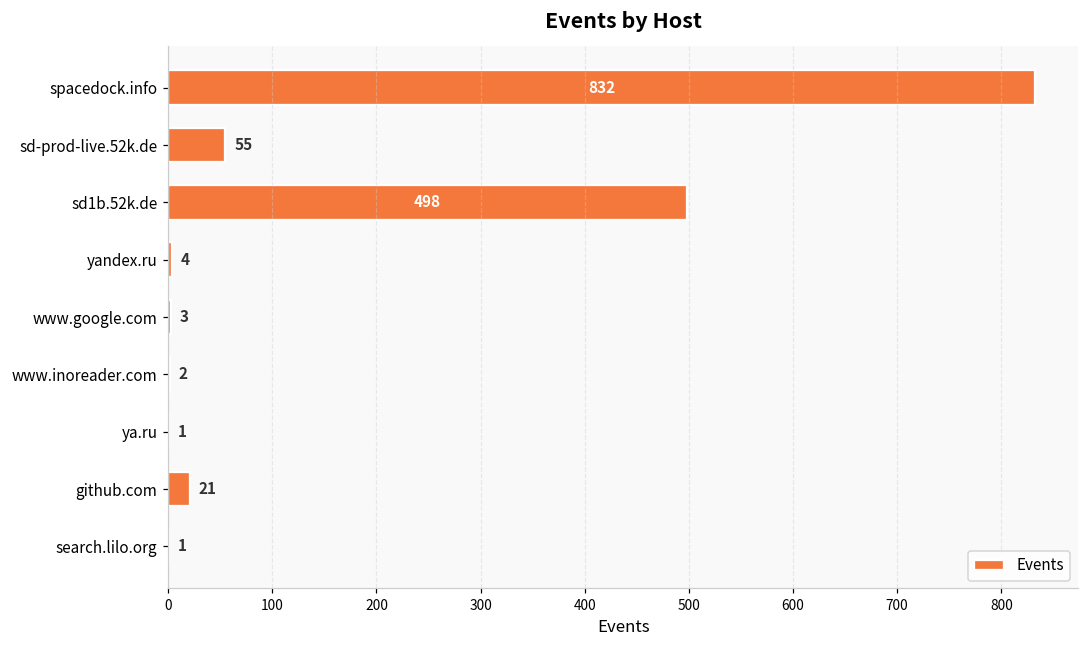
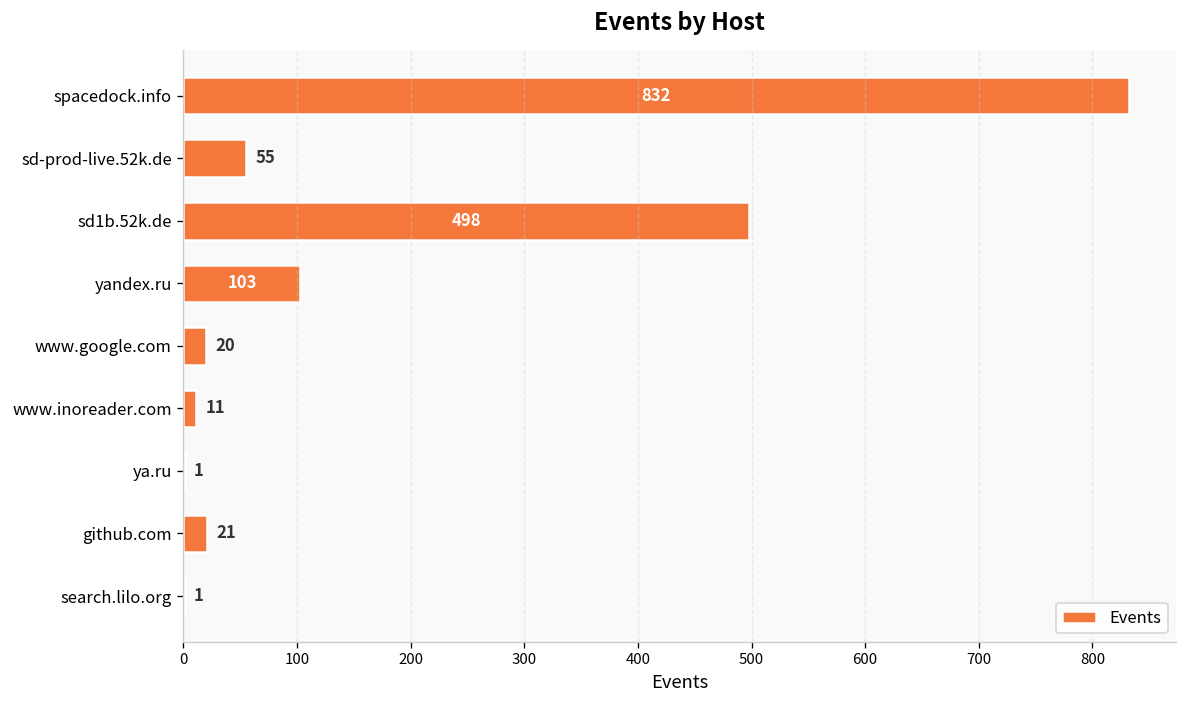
yandex.ru: 4 -> 103
www.google.com: 3 -> 20
www.inoreader.com: 2 -> 11
